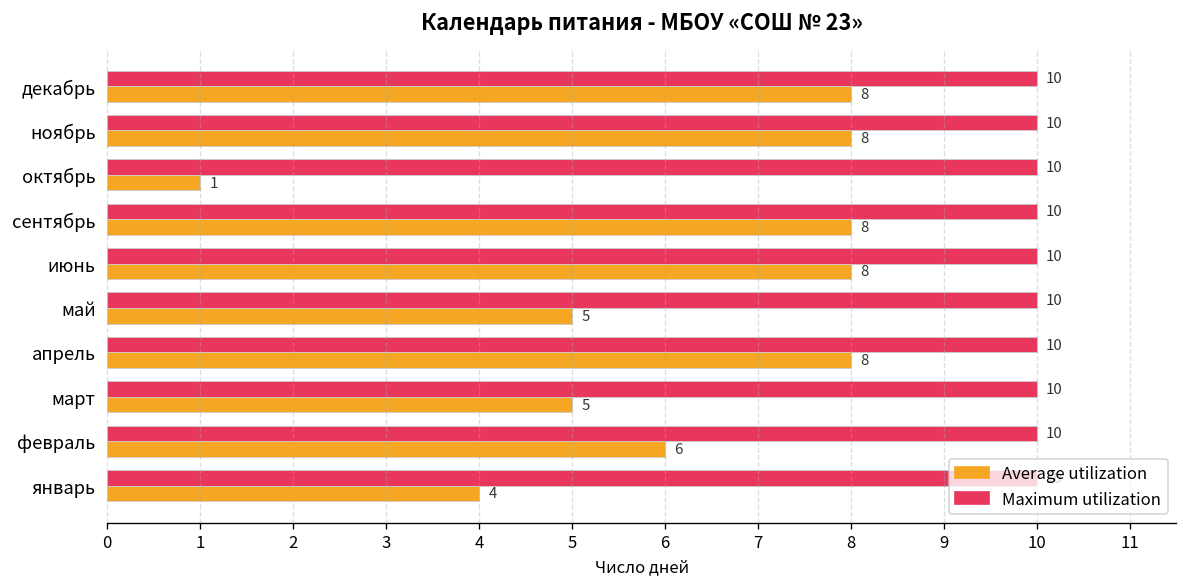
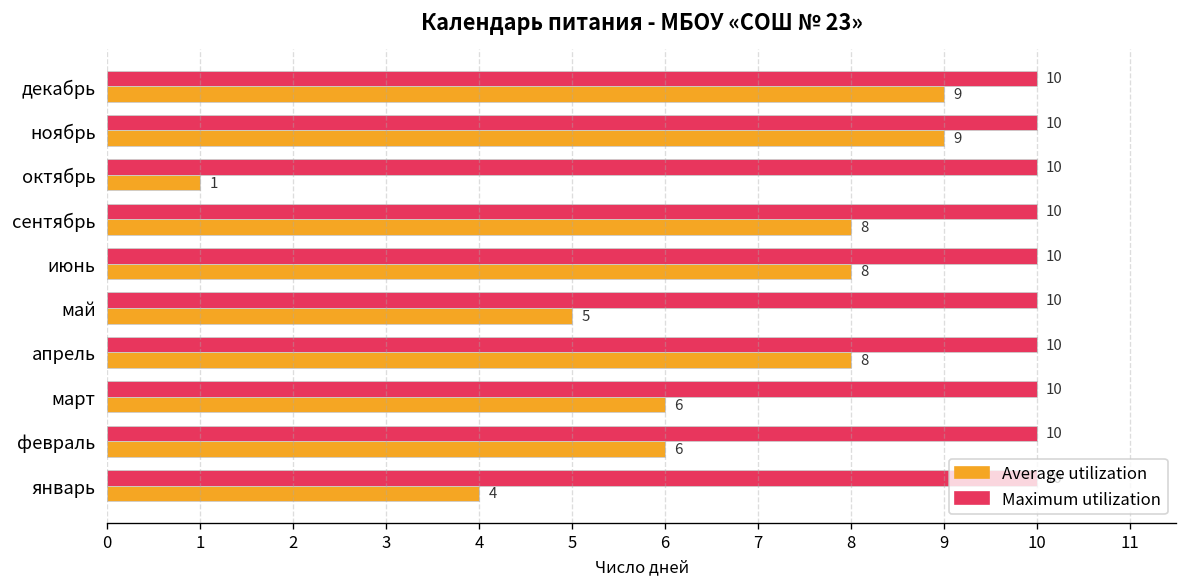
Average utilization, декабрь: 8 -> 9
Average utilization, ноябрь: 8 -> 9
Average utilization, март: 5 -> 6
